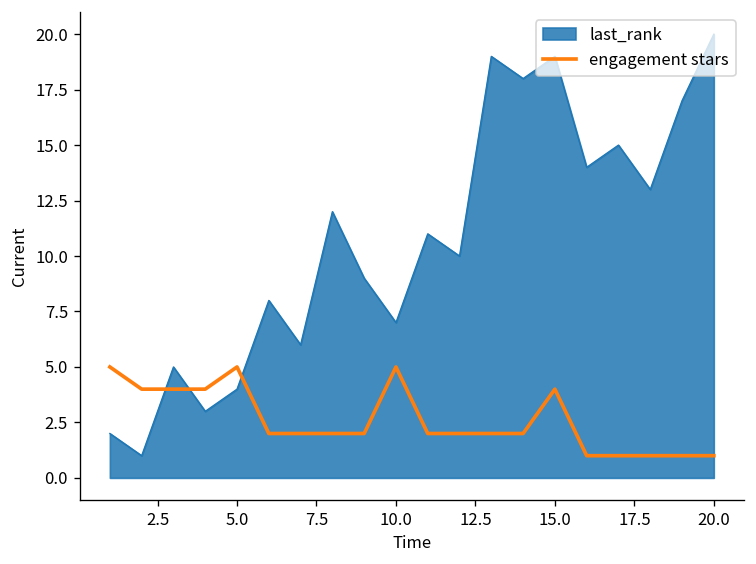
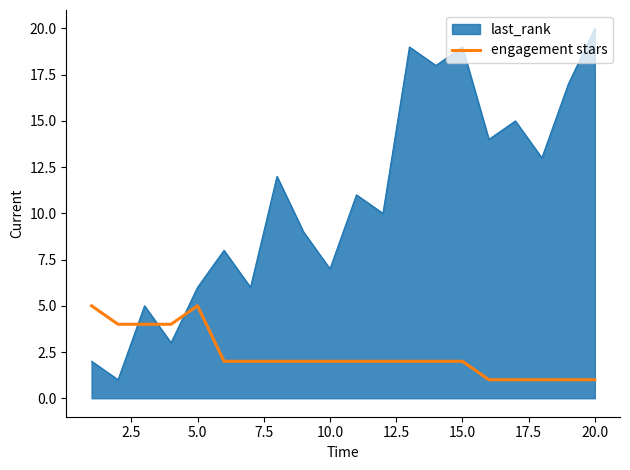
last_rank, 5.0: 4 -> 6
engagement stars, 10.0: 5 -> 2
engagement stars, 15.0: 4 -> 2
